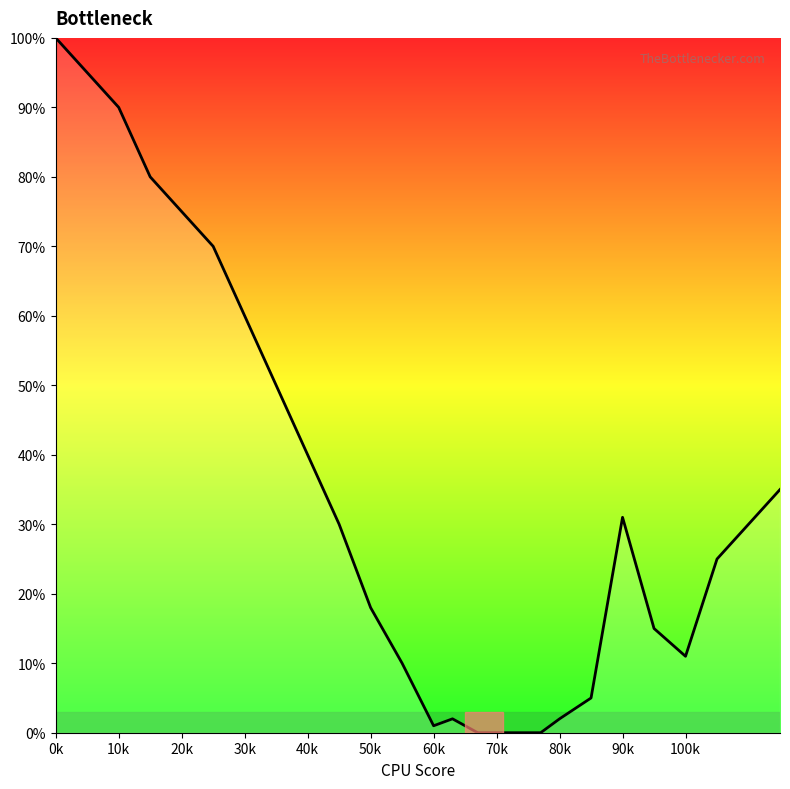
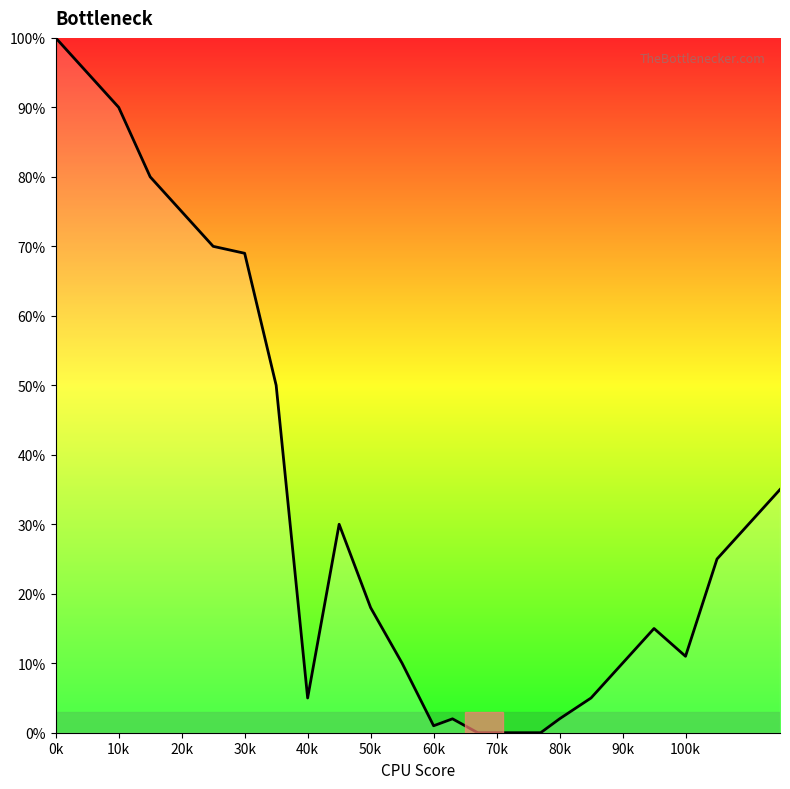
30k: 60% -> 69%
40k: 40% -> 5%
90k: 31% -> 10%
